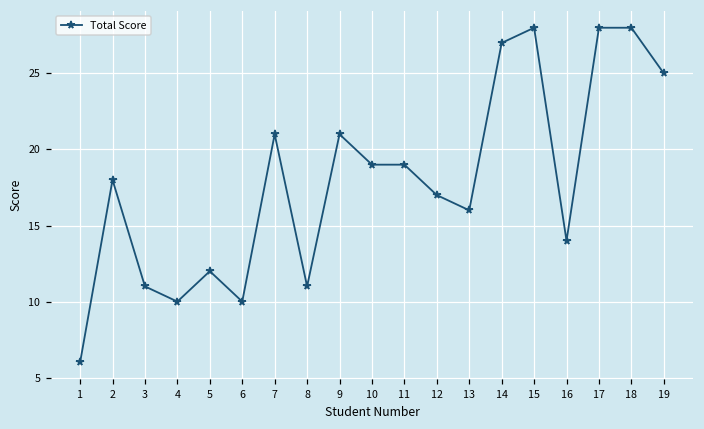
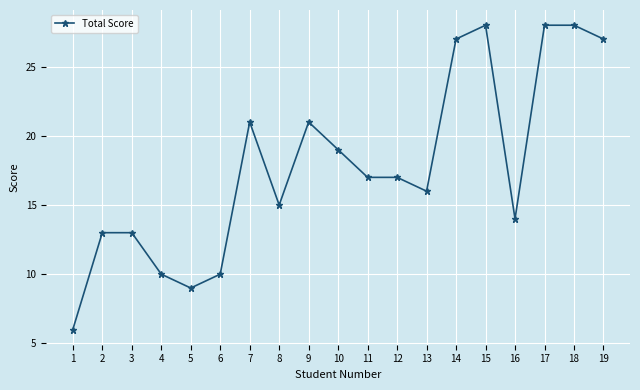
2: 18 -> 13
3: 11 -> 13
5: 12 -> 9
8: 11 -> 15
11: 19 -> 17
19: 25 -> 27
